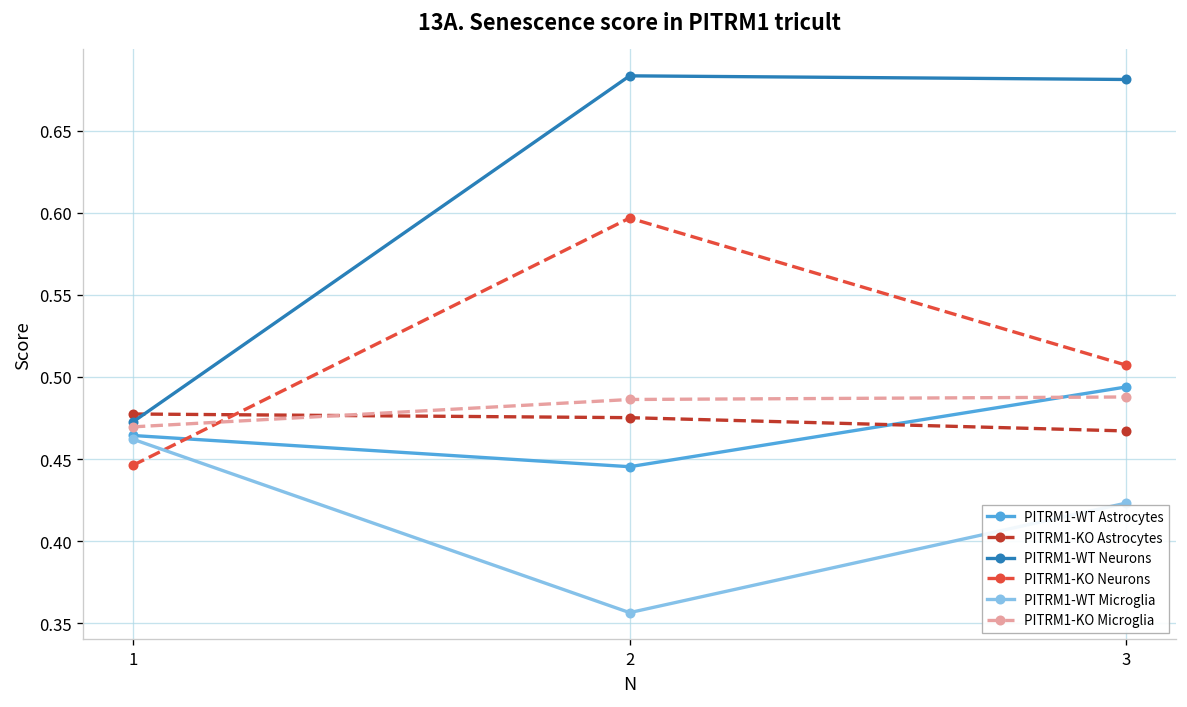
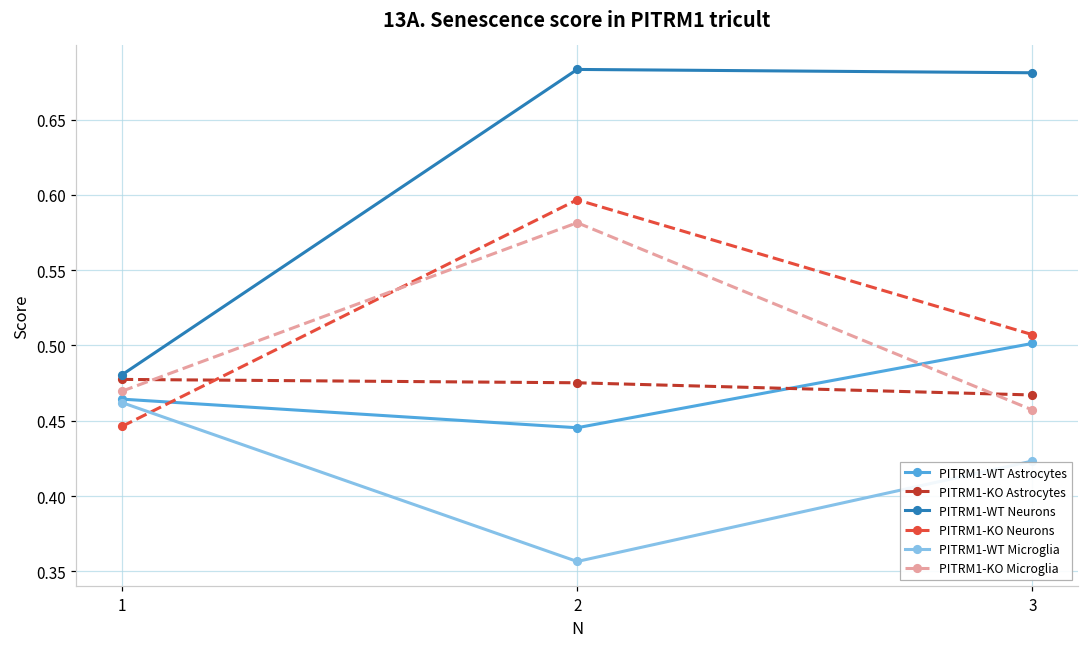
PITRM1-WT Neurons, 1: 0.473 -> 0.480
PITRM1-KO Microglia, 2: 0.486 -> 0.582
PITRM1-WT Astrocytes, 3: 0.494 -> 0.501
PITRM1-KO Microglia, 3: 0.488 -> 0.457
